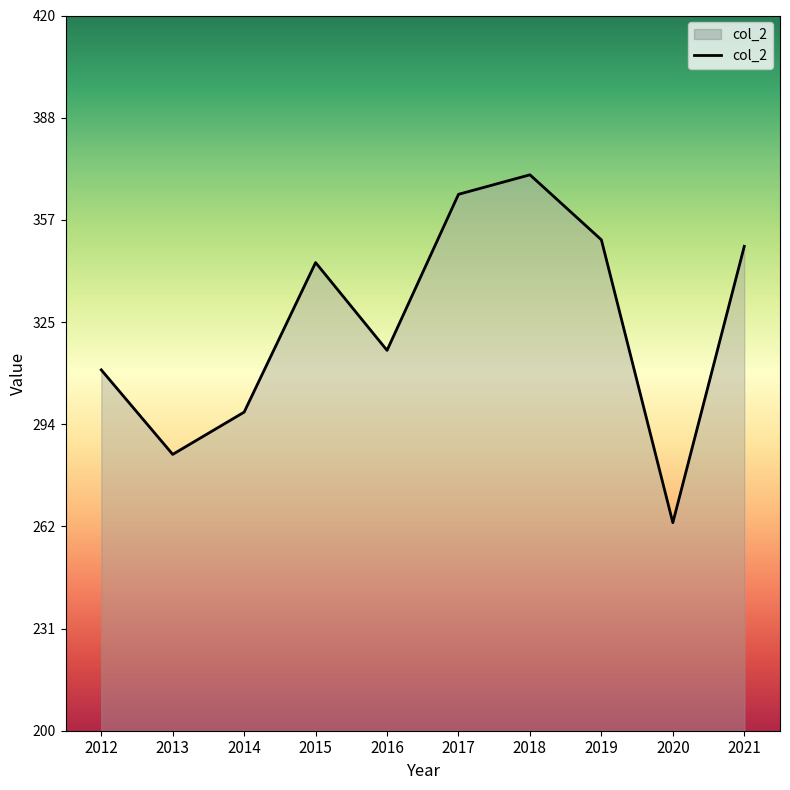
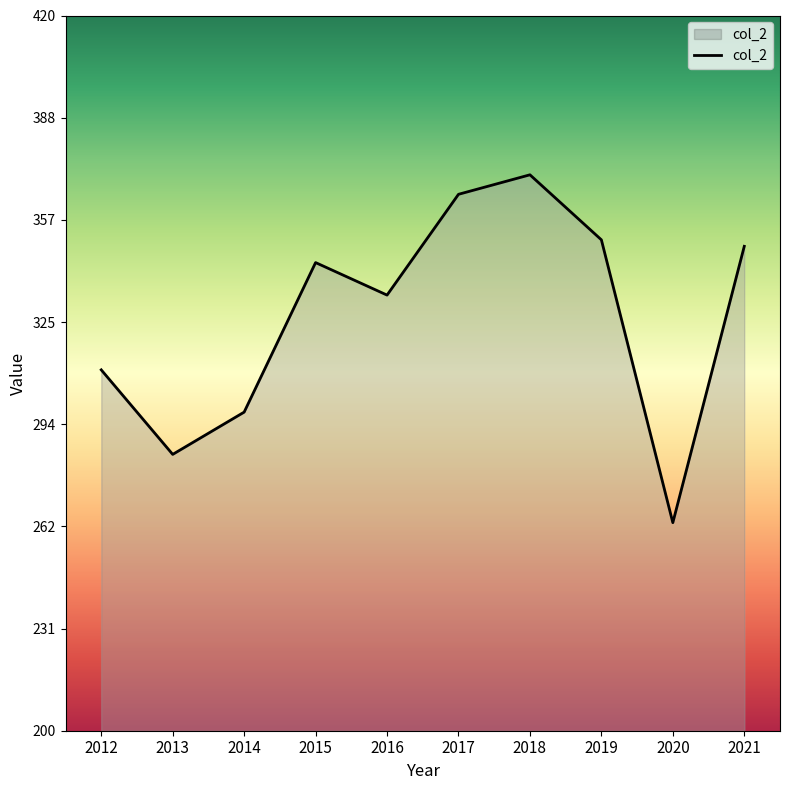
2016: 317 -> 334
